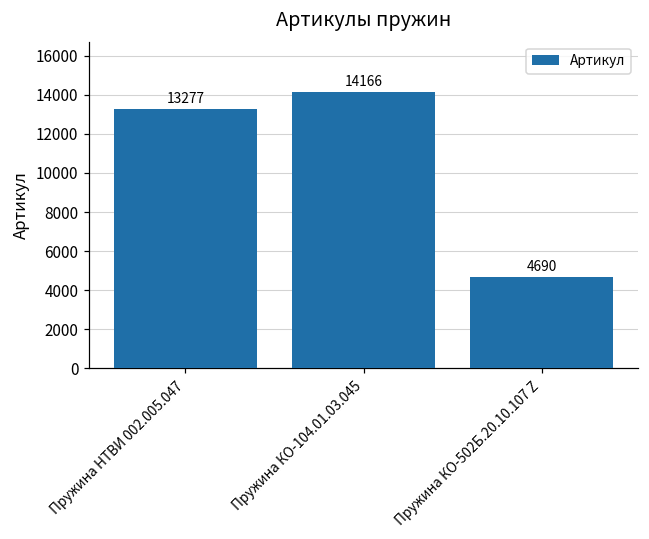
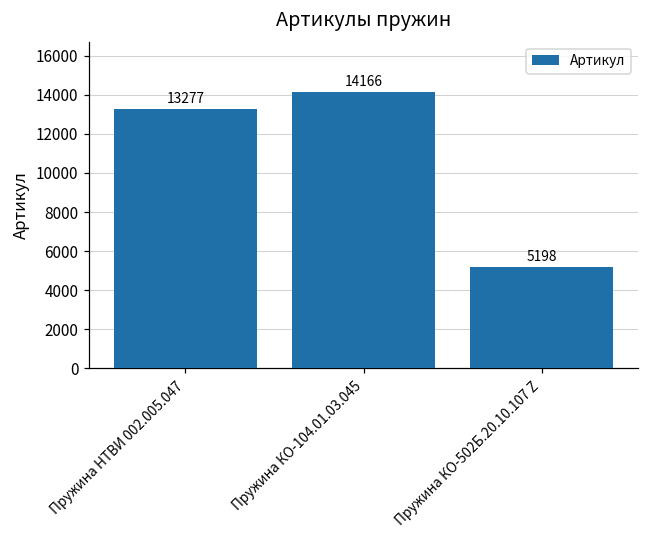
Пружина КО-502Б.20.10.107 Z: 4690 -> 5198
